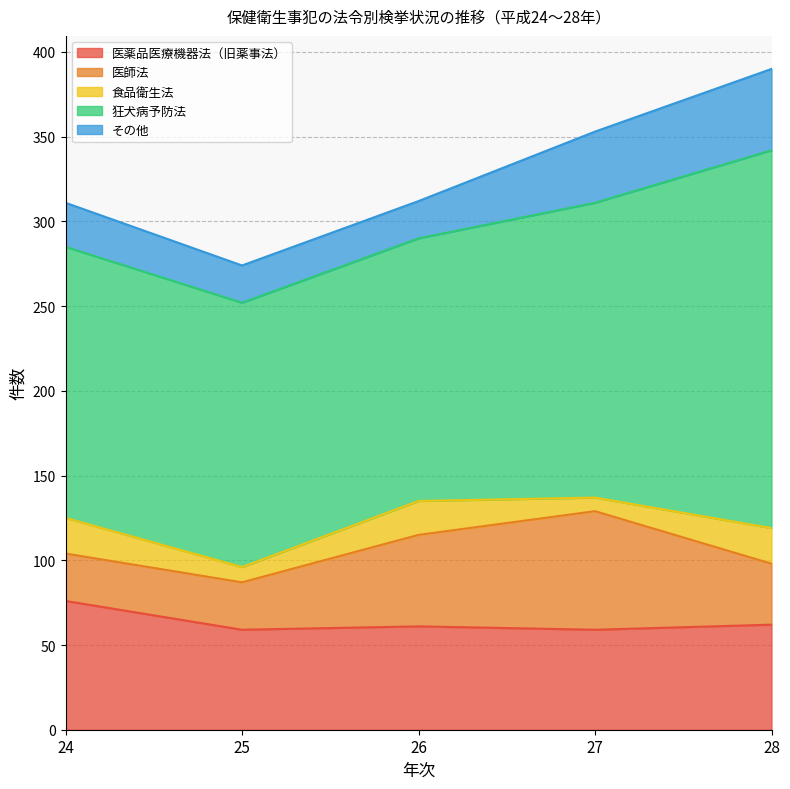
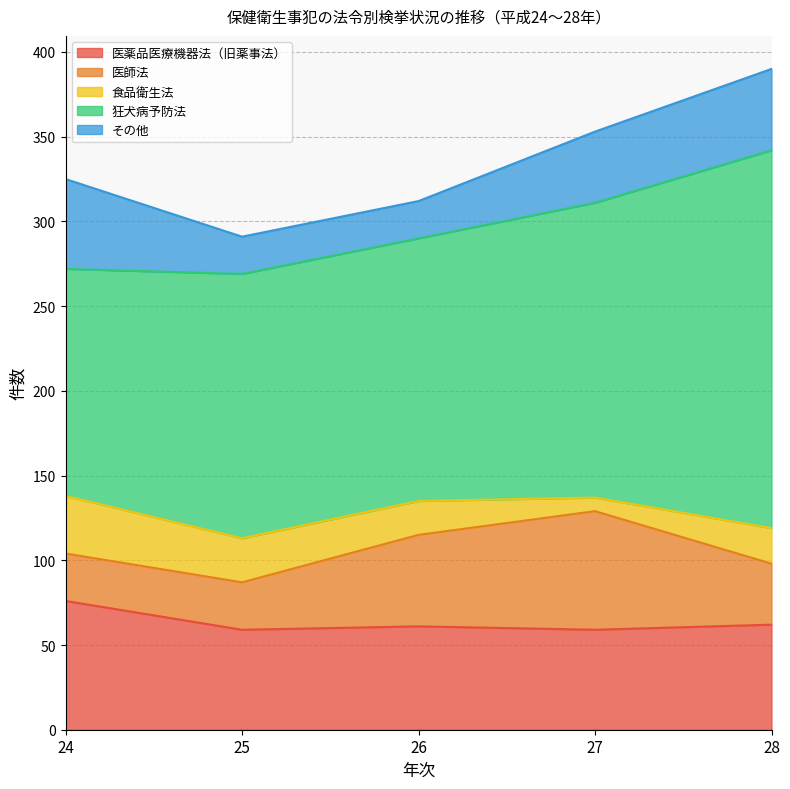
食品衛生法, 24: 21 -> 34
狂犬病予防法, 24: 160 -> 134
その他, 24: 26 -> 53
食品衛生法, 25: 9 -> 26
